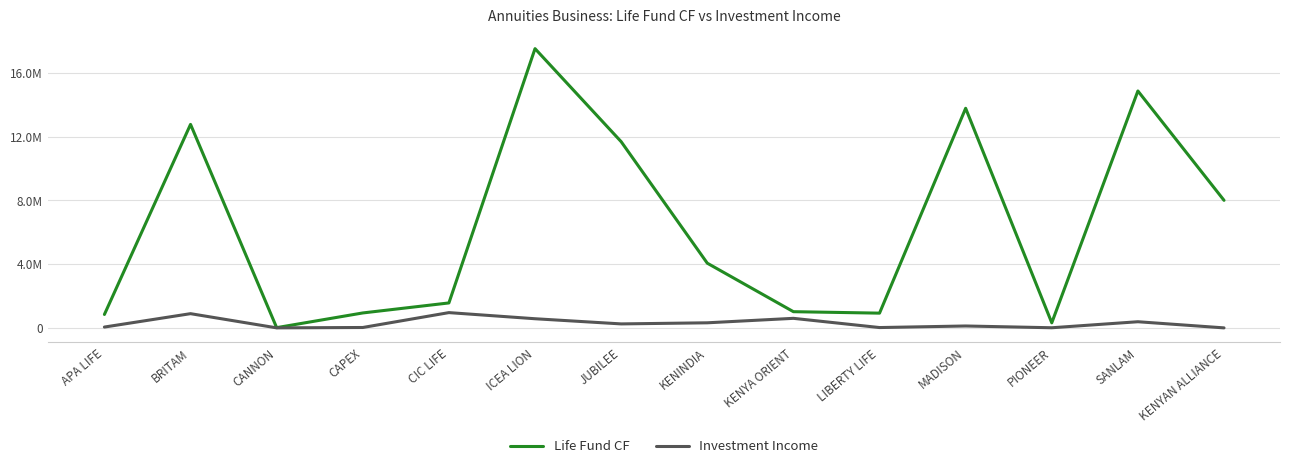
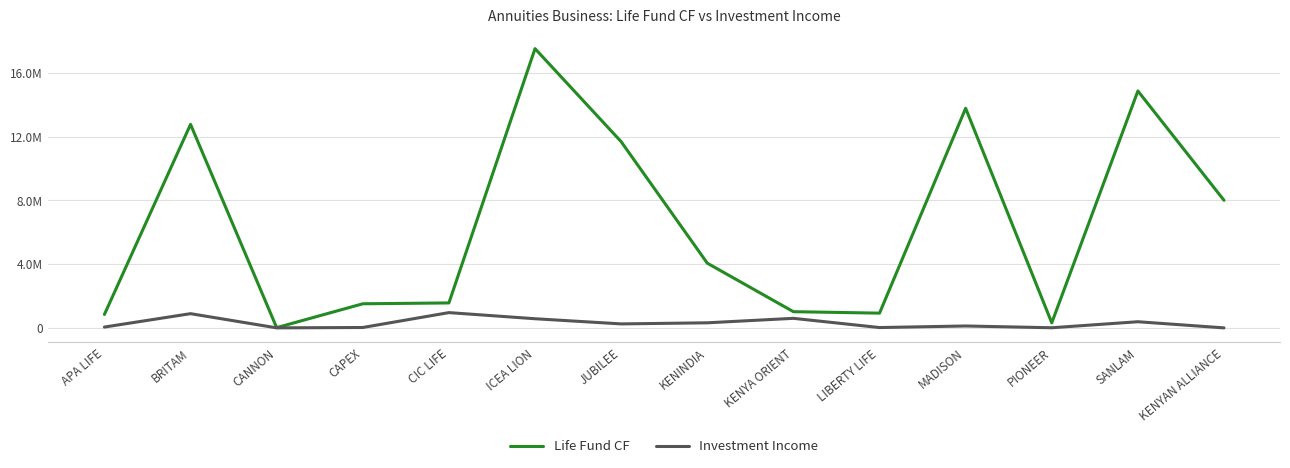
Life Fund CF, CAPEX: 900000 -> 1500000
